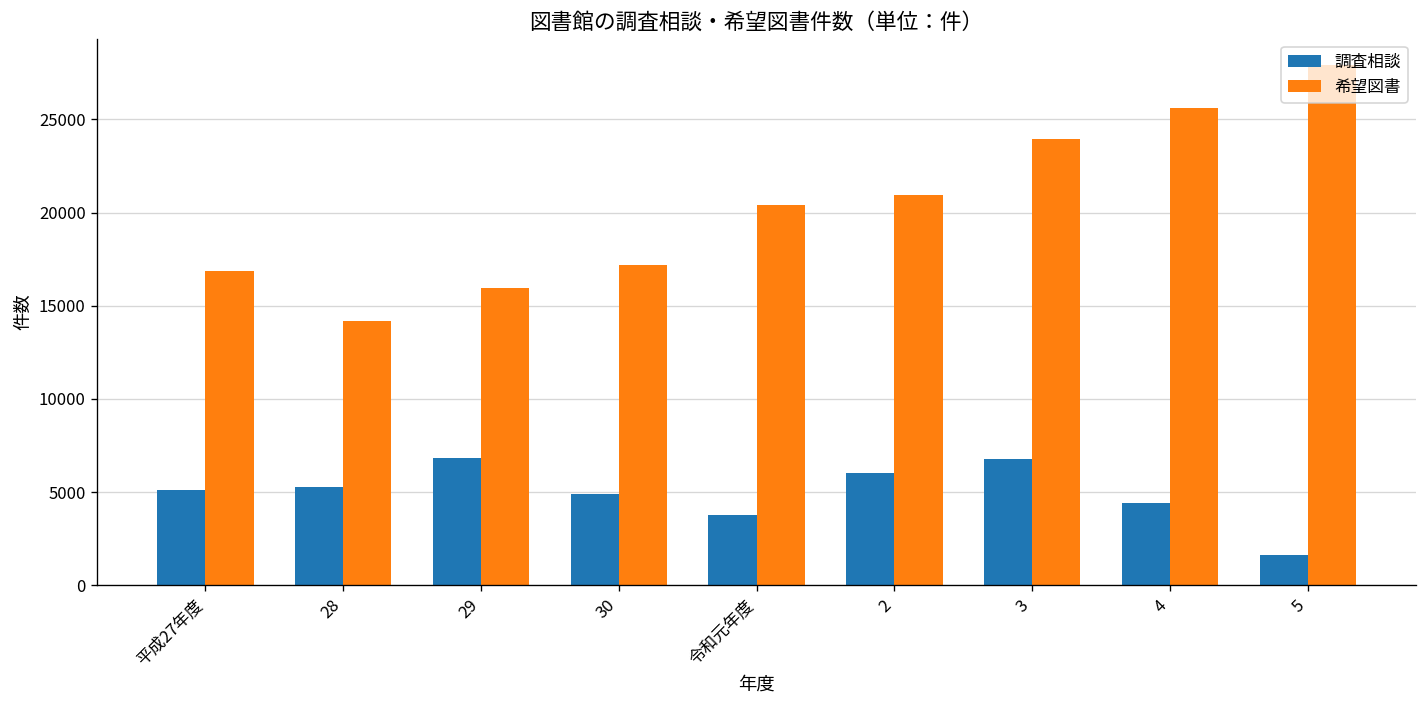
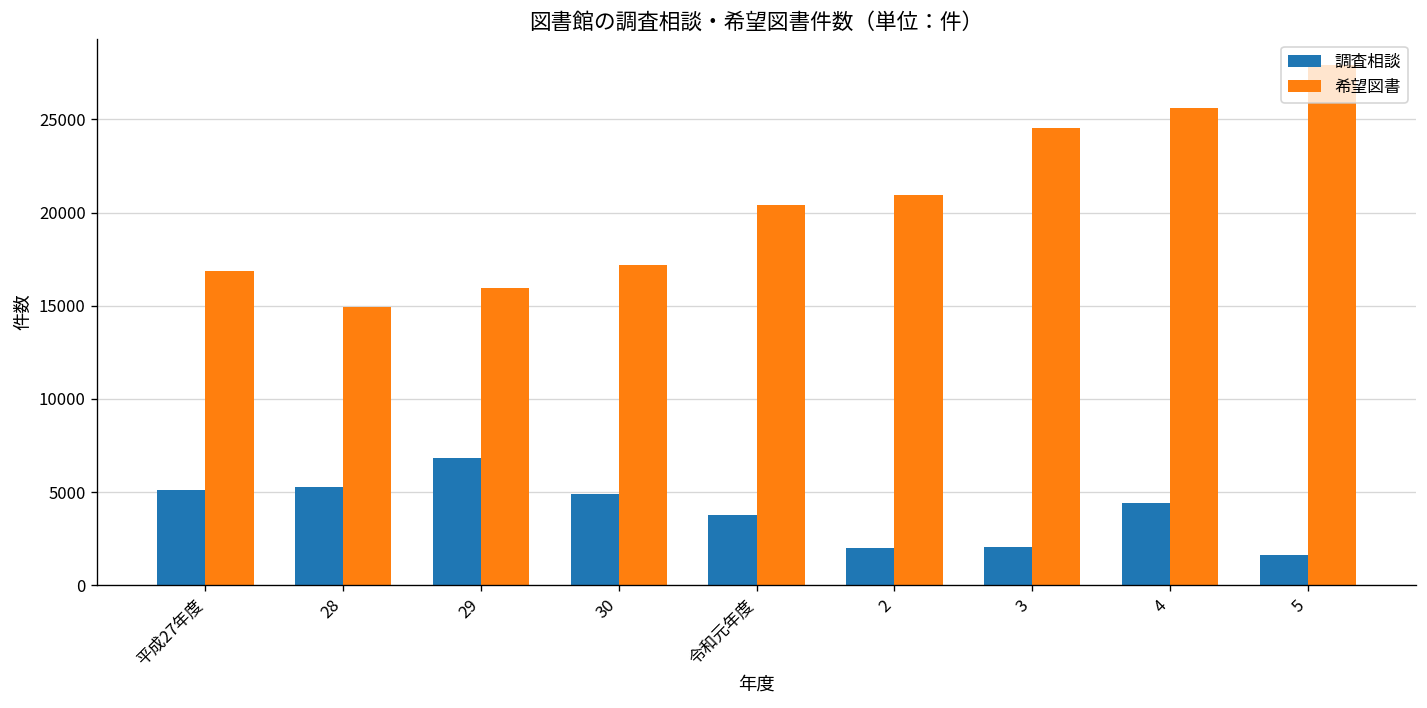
希望図書, 28: 14200 -> 14900
調査相談, 2: 6000 -> 2000
調査相談, 3: 6800 -> 2100
希望図書, 3: 24000 -> 24600
